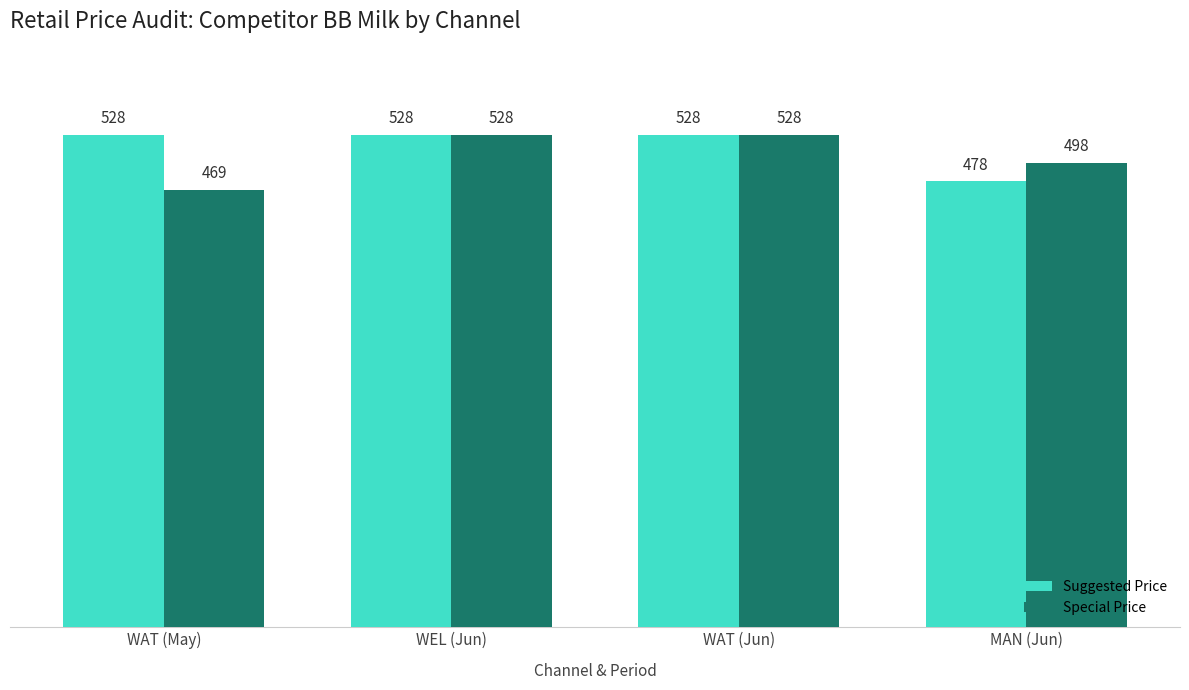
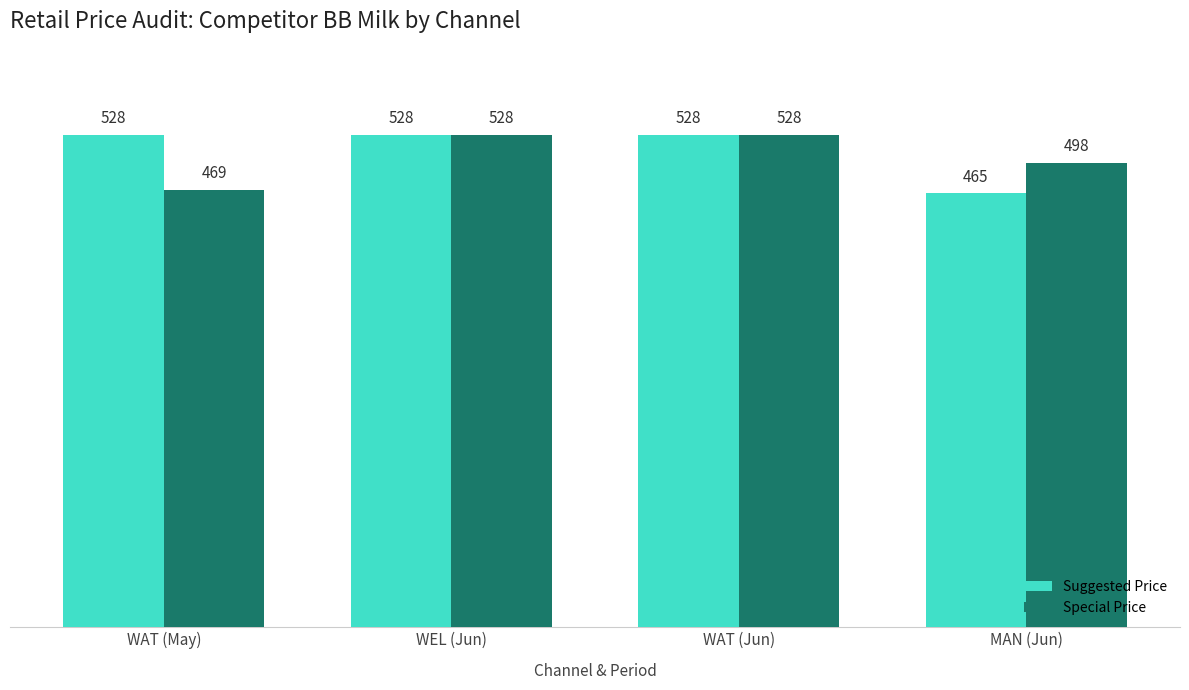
Suggested Price, MAN (Jun): 478 -> 465
